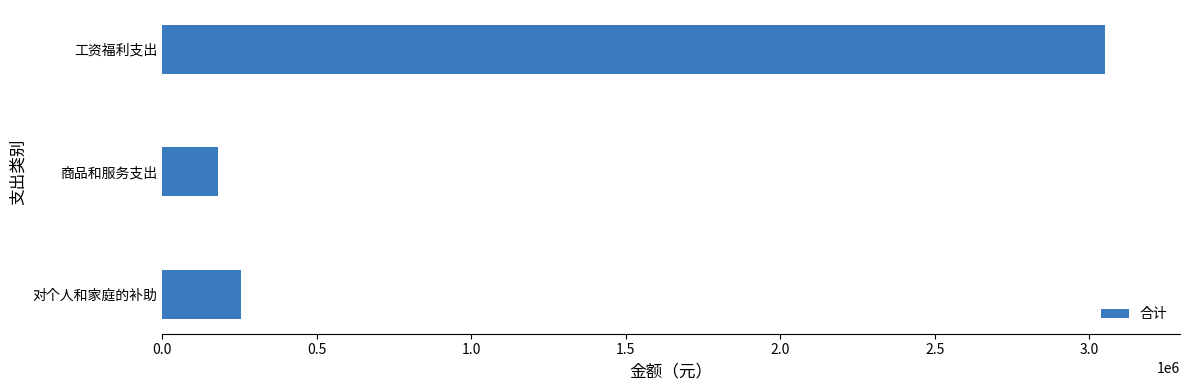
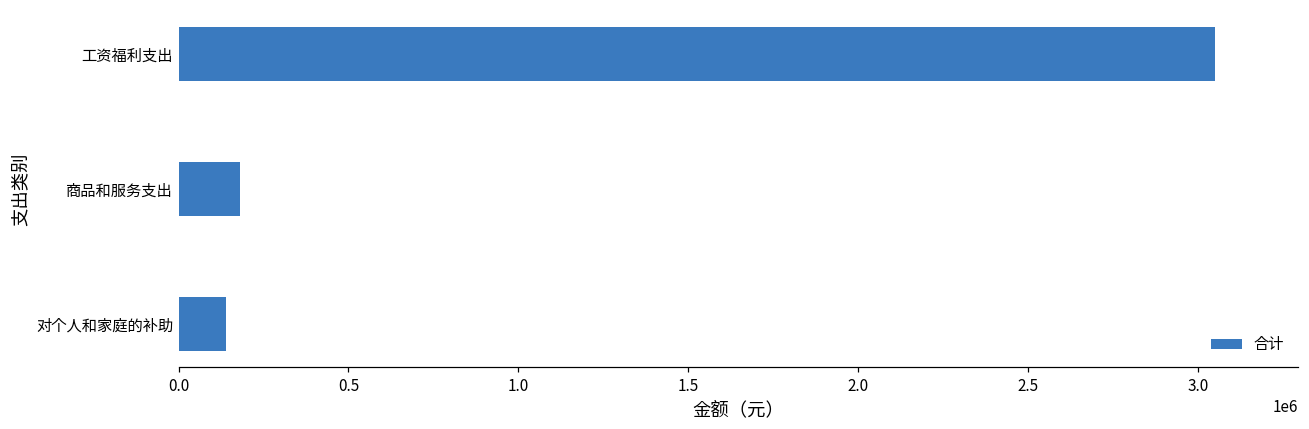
对个人和家庭的补助: 260000 -> 140000
